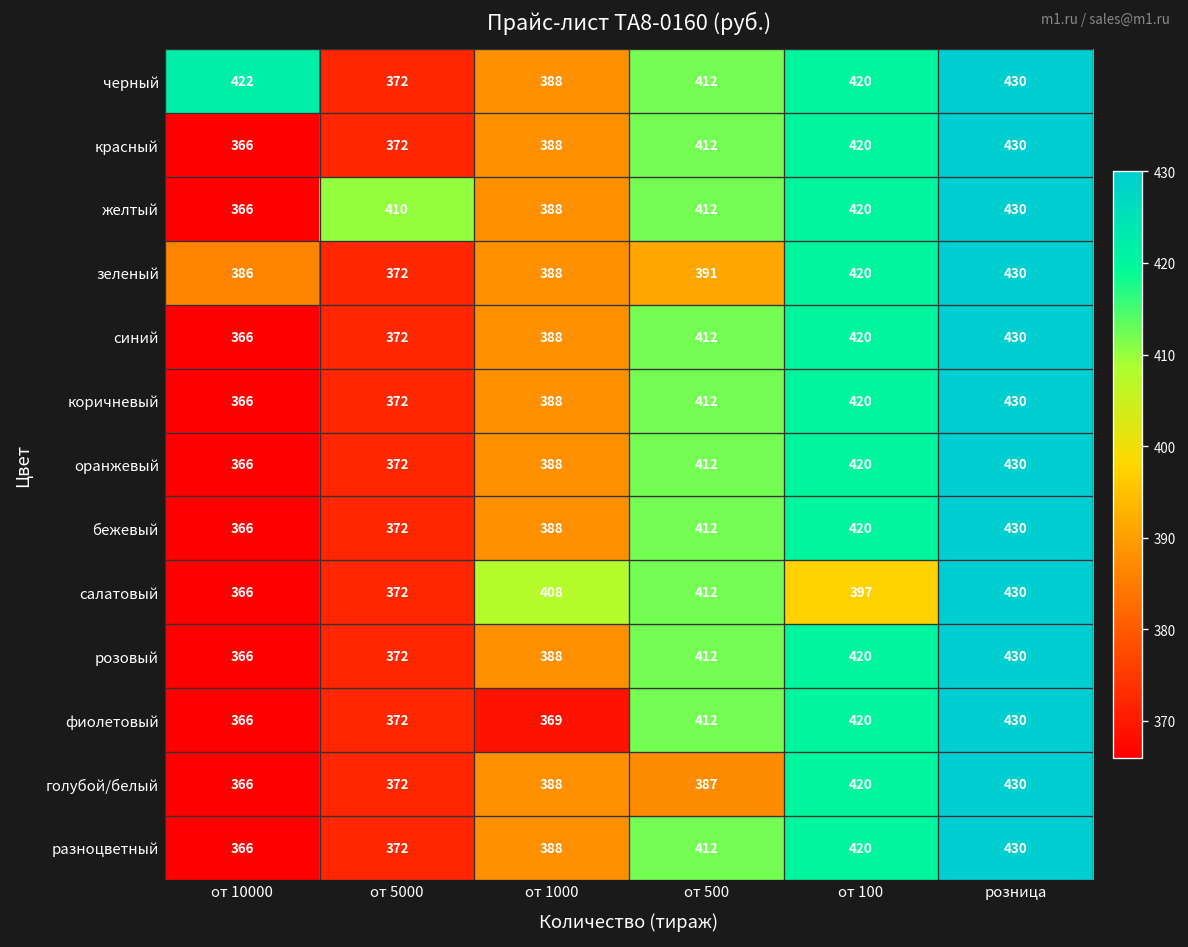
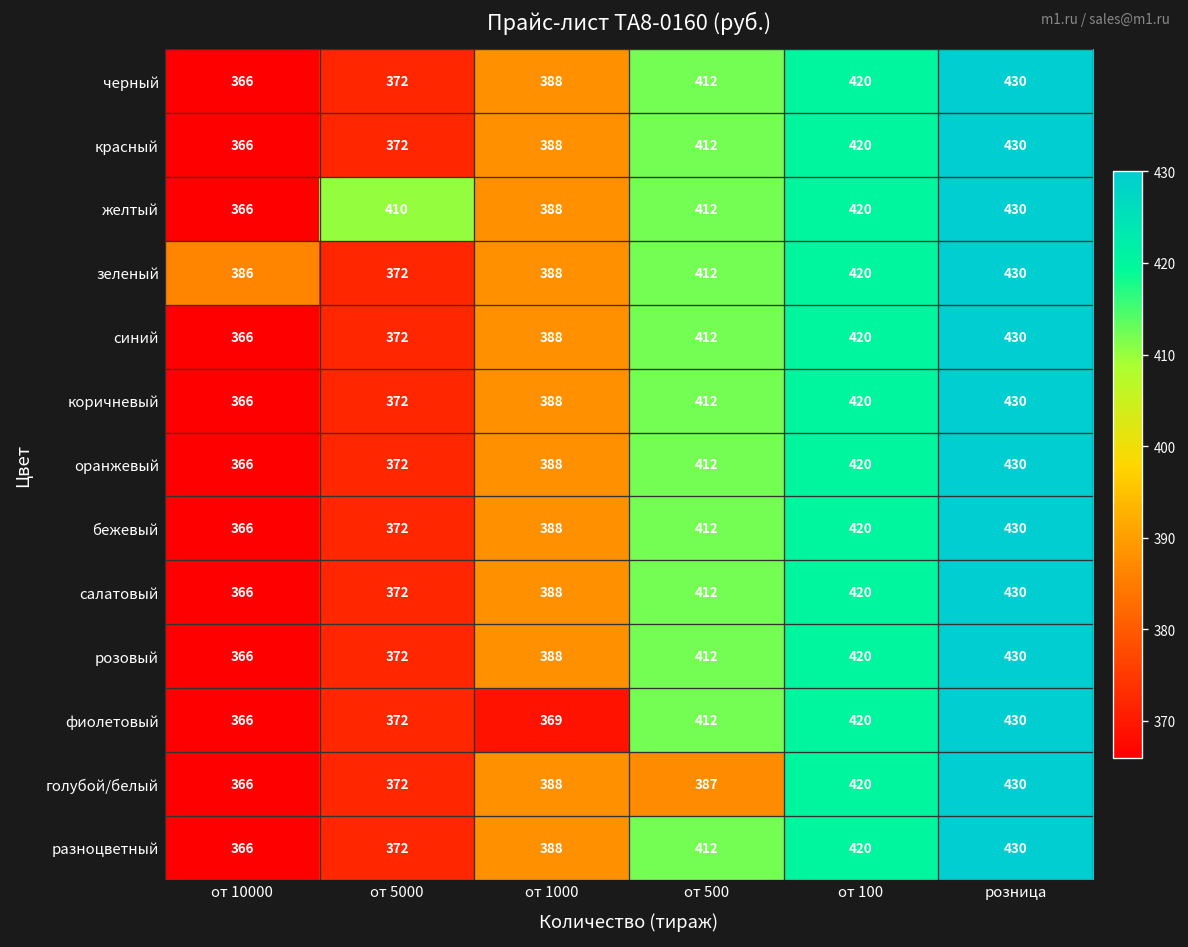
черный, от 10000: 422 -> 366
зеленый, от 500: 391 -> 412
салатовый, от 1000: 408 -> 388
салатовый, от 100: 397 -> 420
